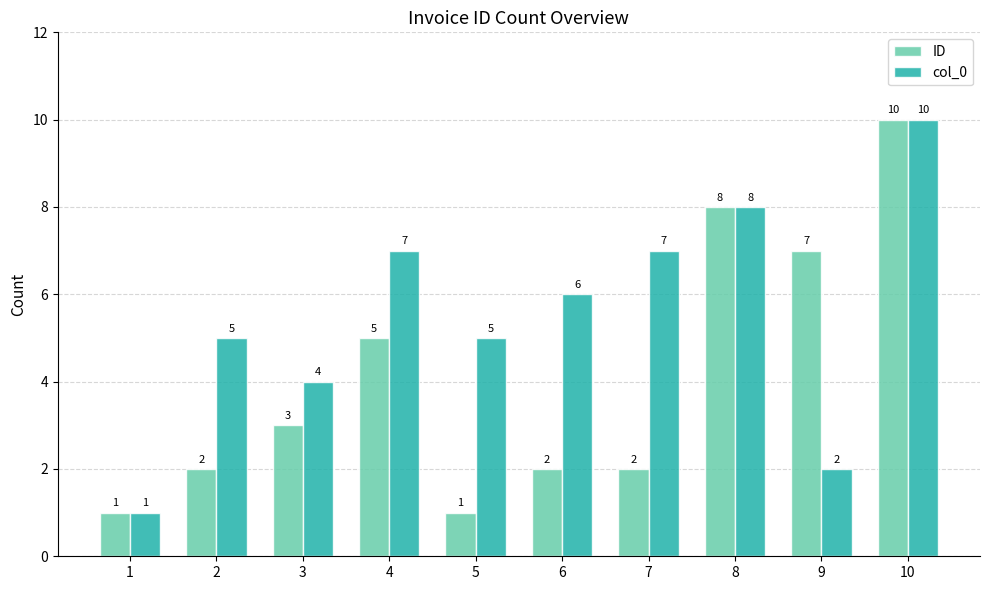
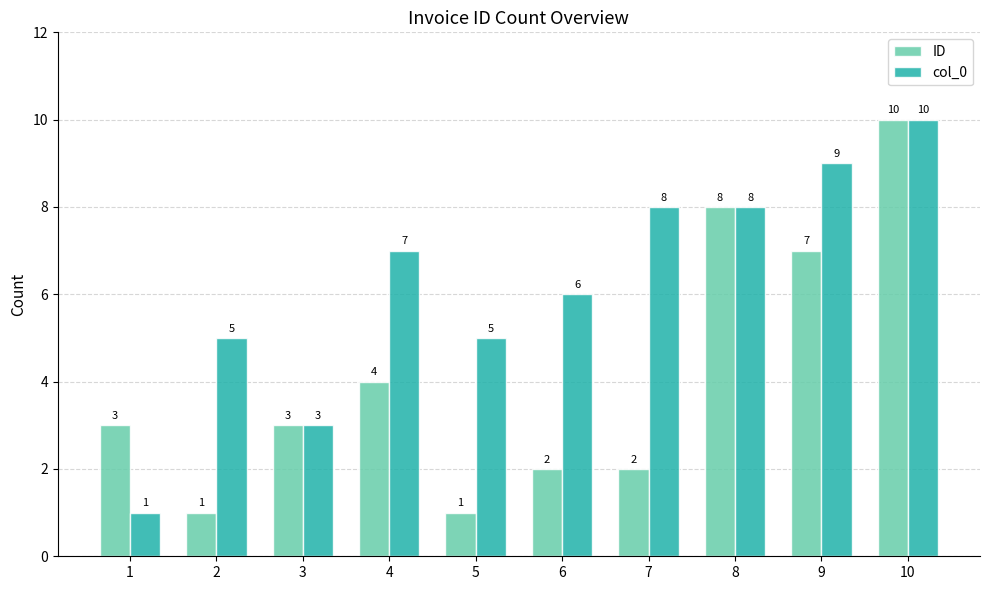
ID, 1: 1 -> 3
ID, 2: 2 -> 1
col_0, 3: 4 -> 3
ID, 4: 5 -> 4
col_0, 7: 7 -> 8
col_0, 9: 2 -> 9
